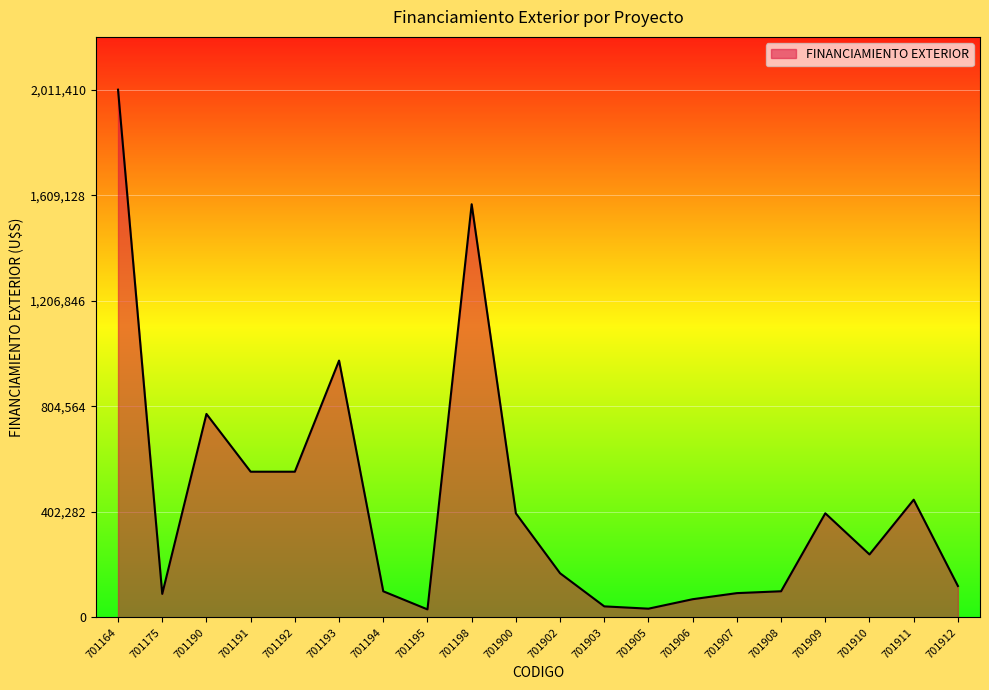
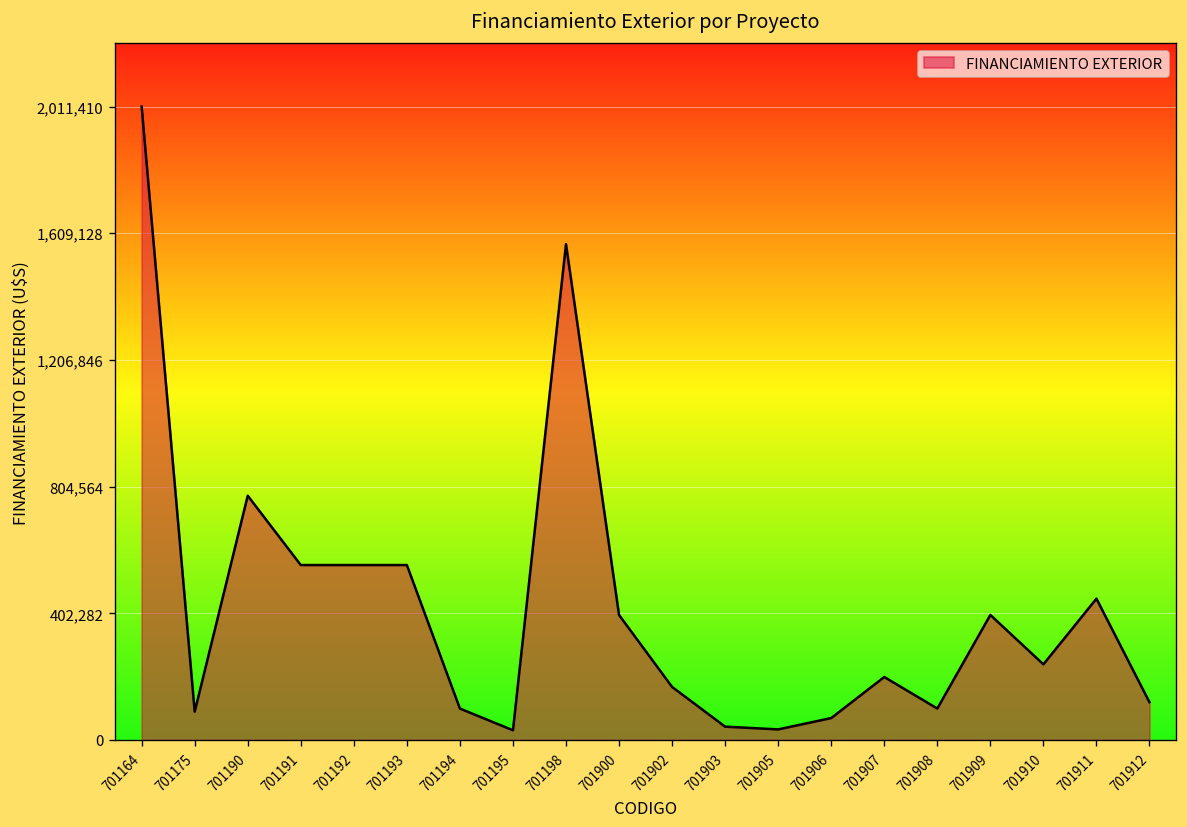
701193: 980,000 -> 560,000
701907: 90,000 -> 200,000
